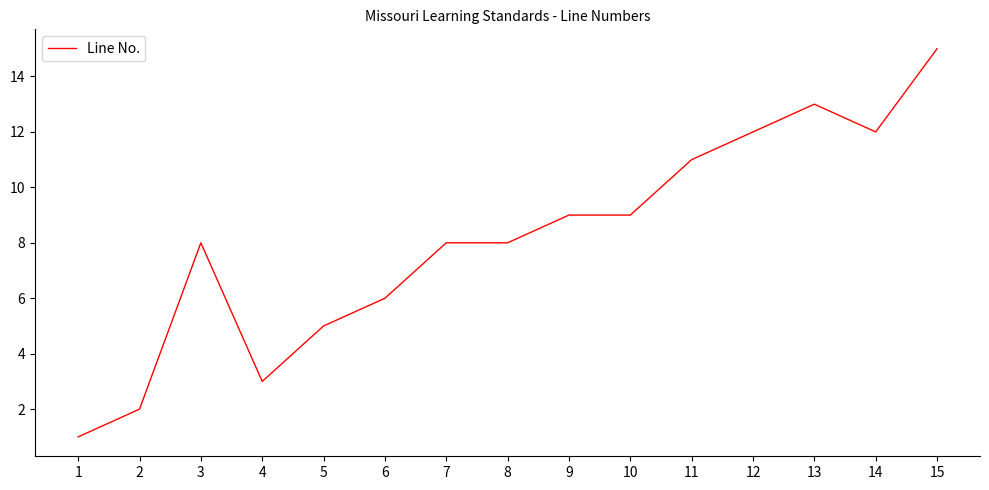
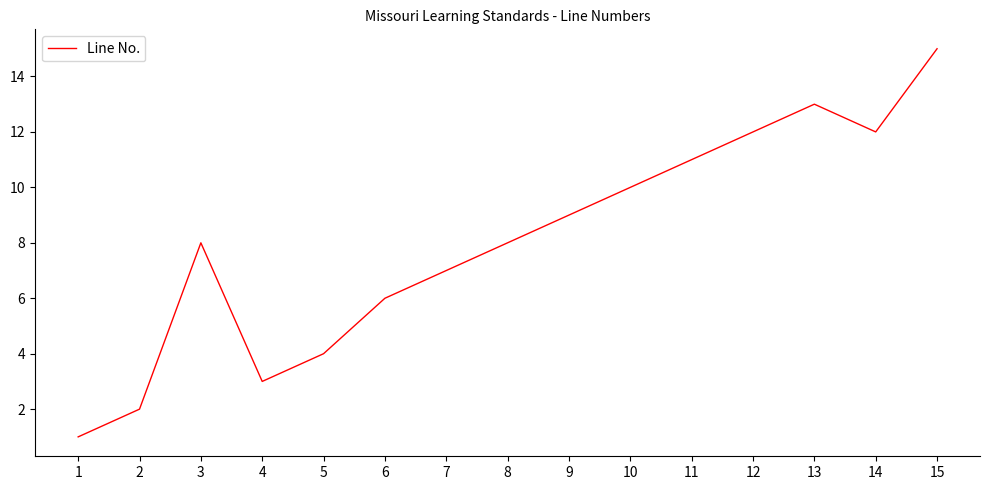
5: 5 -> 4
7: 8 -> 7
10: 9 -> 10
